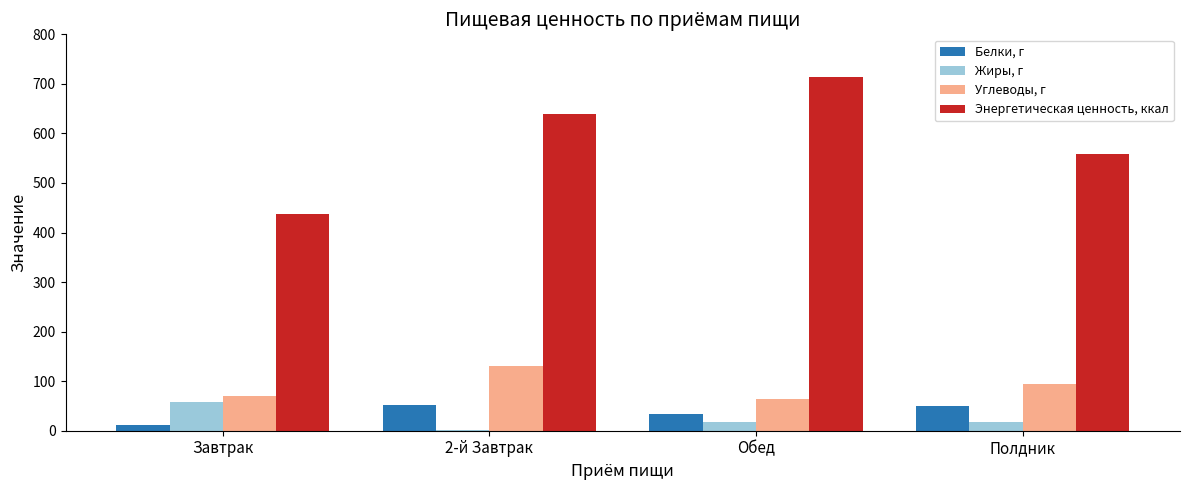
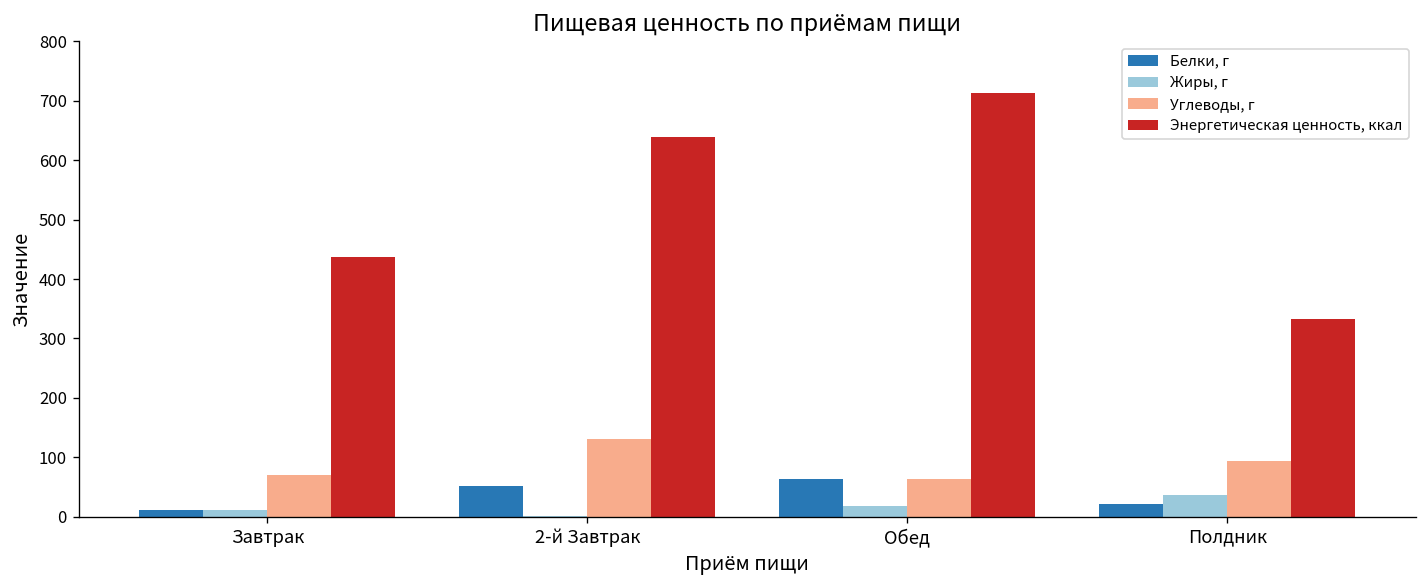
Жиры, г, Завтрак: 60 -> 10
Белки, г, Обед: 30 -> 60
Белки, г, Полдник: 50 -> 20
Жиры, г, Полдник: 20 -> 40
Энергетическая ценность, ккал, Полдник: 560 -> 330
